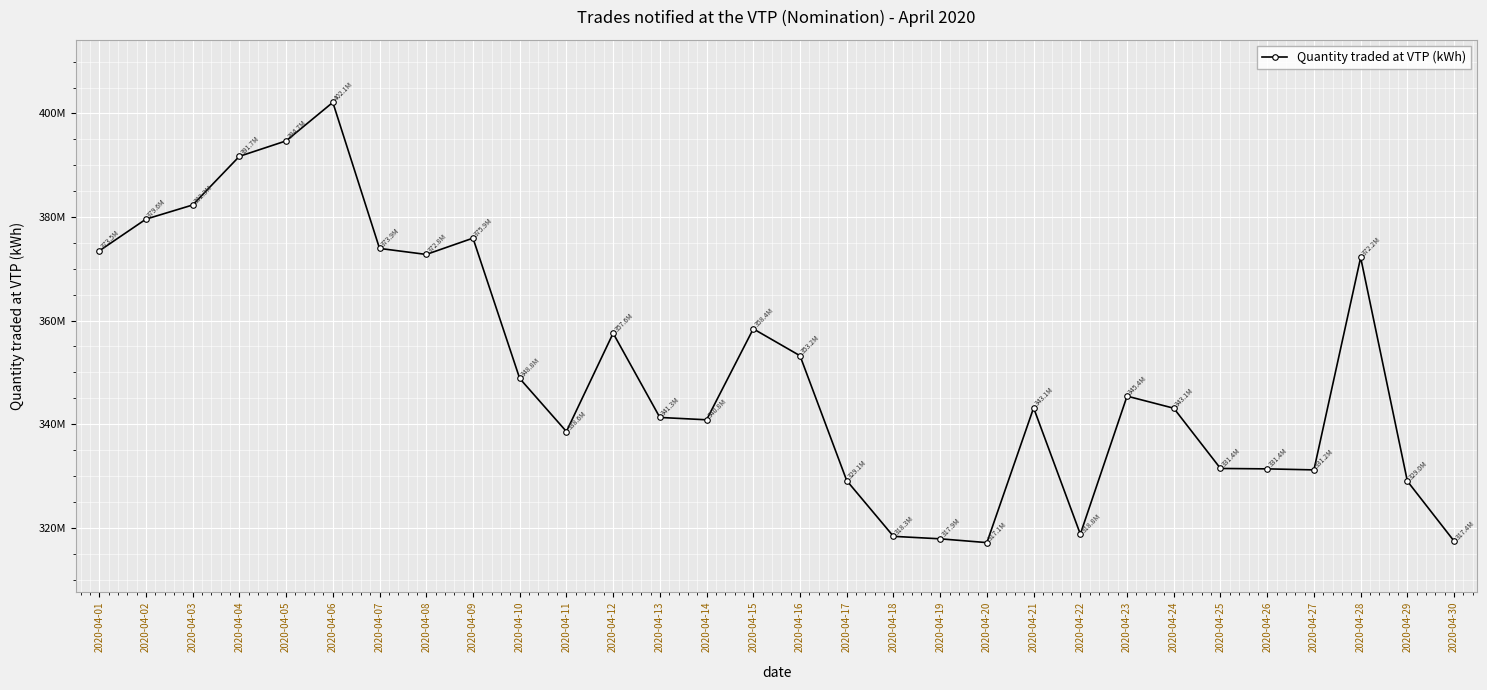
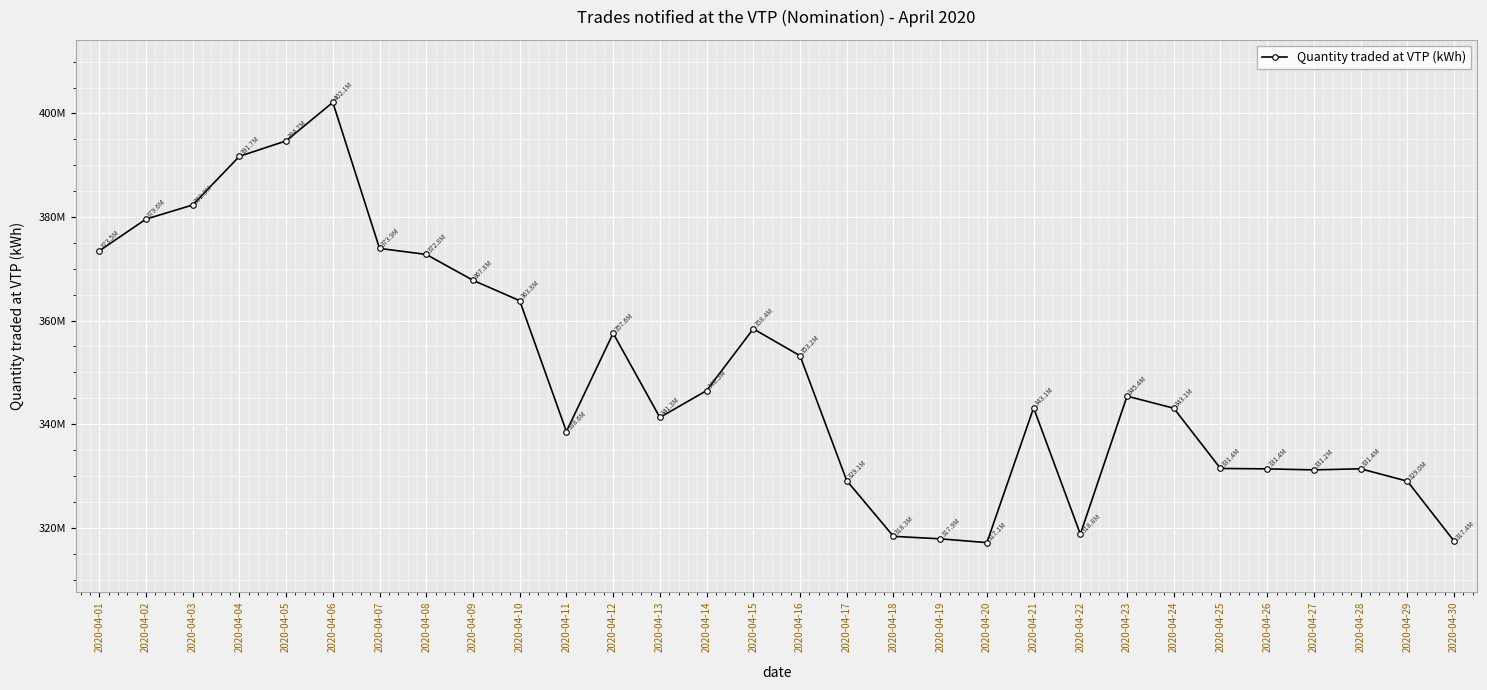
2020-04-09: 375.9M -> 367.8M
2020-04-10: 348.8M -> 363.8M
2020-04-14: 340.8M -> 346.5M
2020-04-28: 372.2M -> 331.4M
